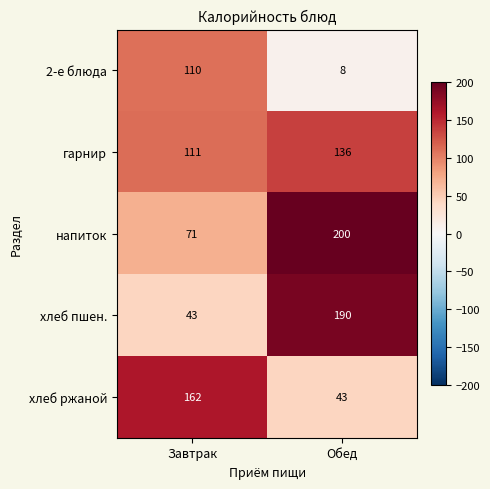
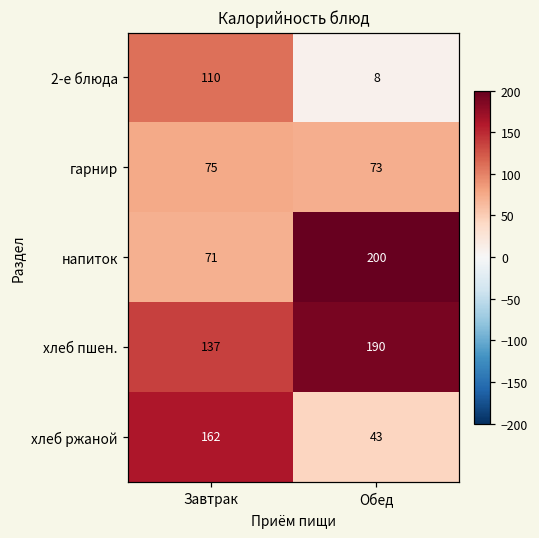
гарнир, Завтрак: 111 -> 75
гарнир, Обед: 136 -> 73
хлеб пшен., Завтрак: 43 -> 137
